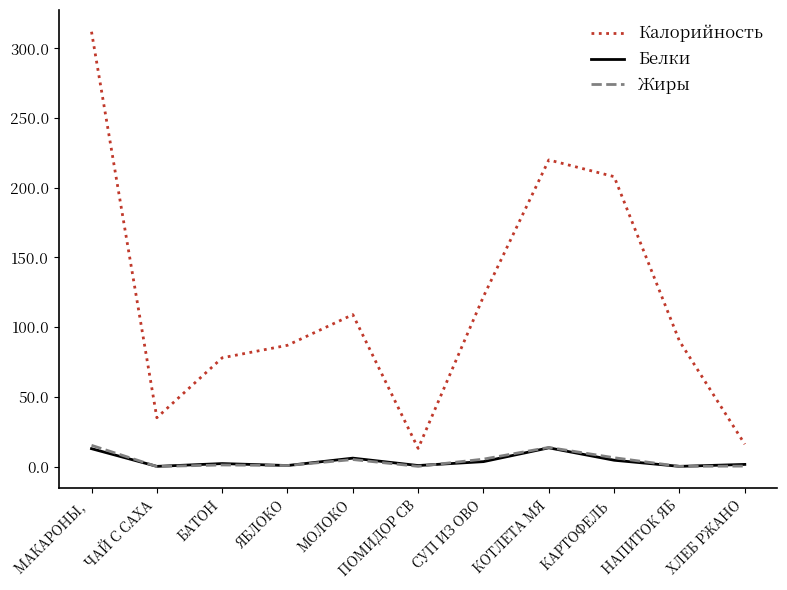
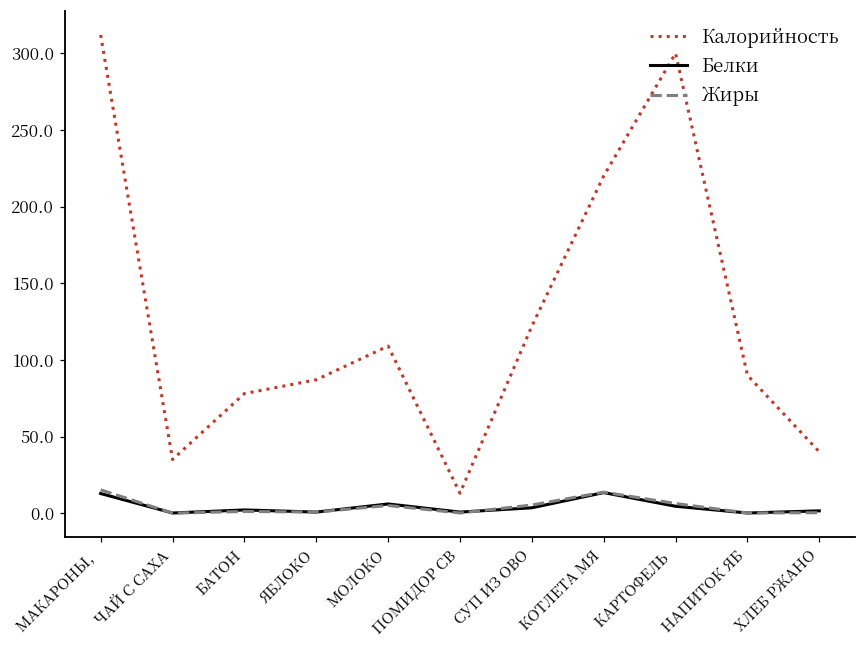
Калорийность, КАРТОФЕЛЬ: 208 -> 300
Калорийность, ХЛЕБ РЖАНО: 16 -> 40
